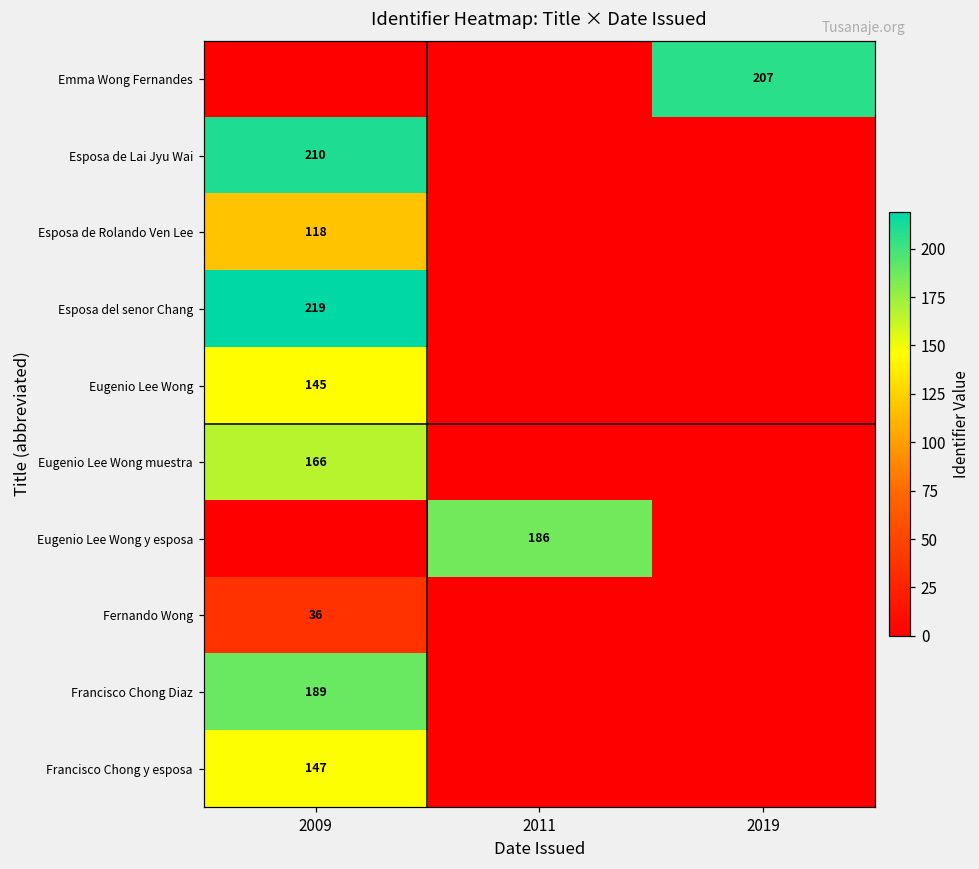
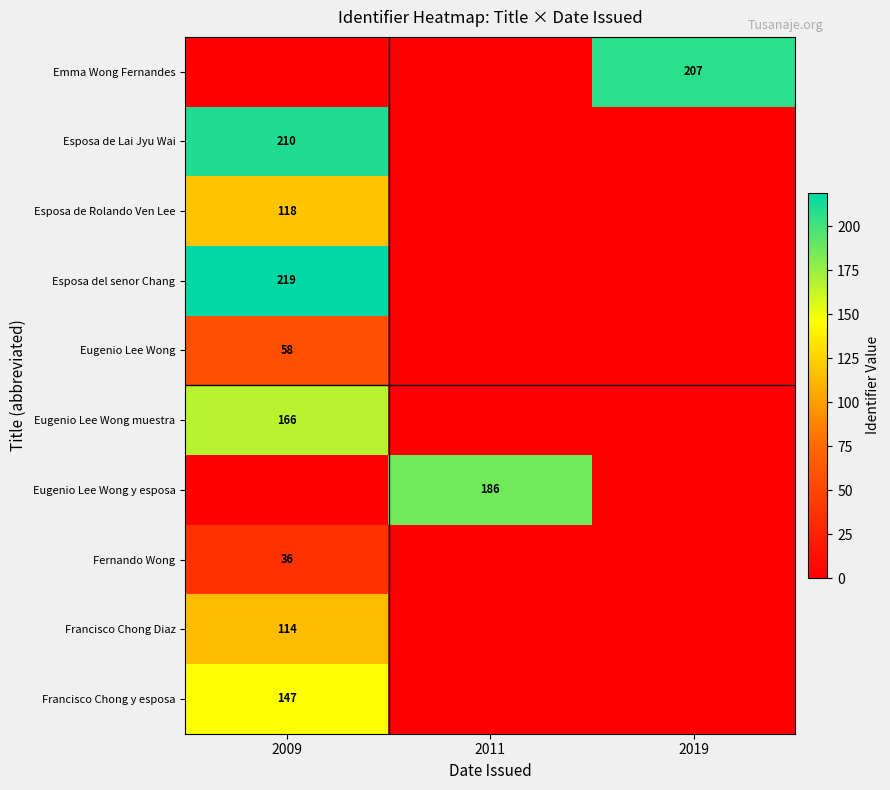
Eugenio Lee Wong, 2009: 145 -> 58
Francisco Chong Diaz, 2009: 189 -> 114
